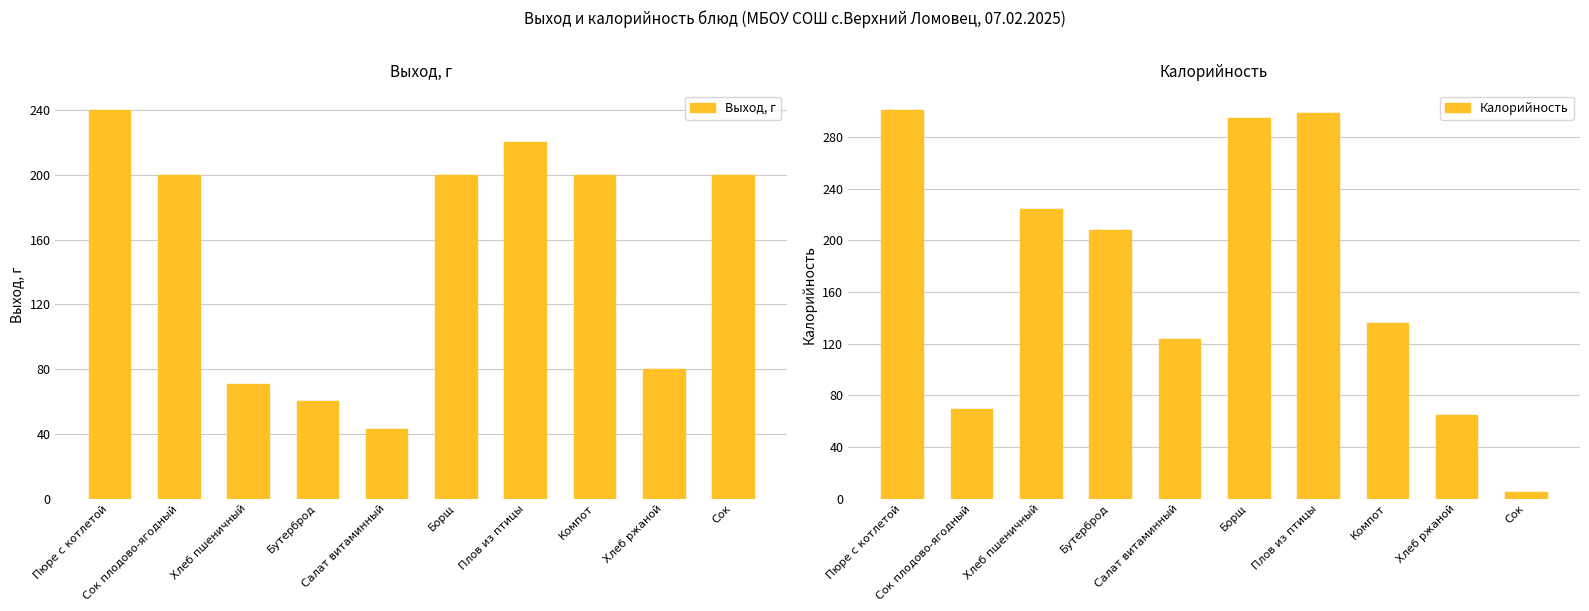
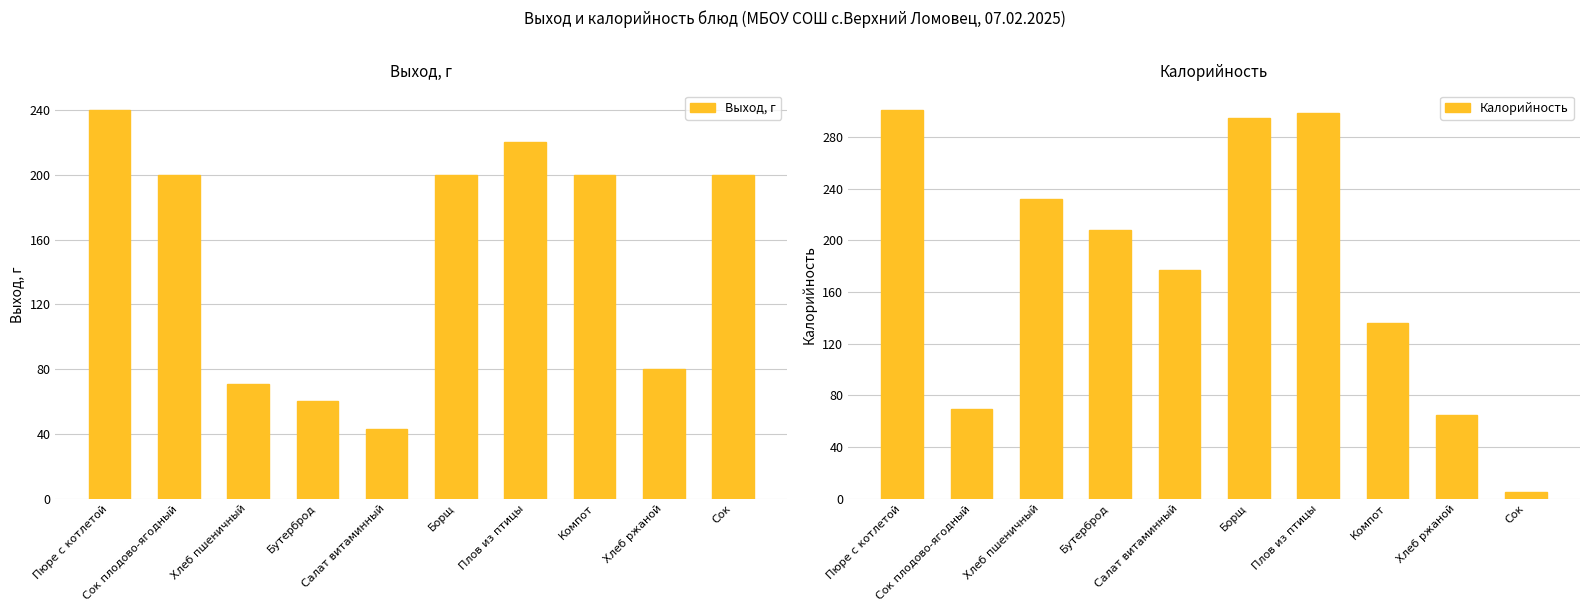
Калорийность, Хлеб пшеничный: 224 -> 232
Калорийность, Салат витаминный: 124 -> 177
